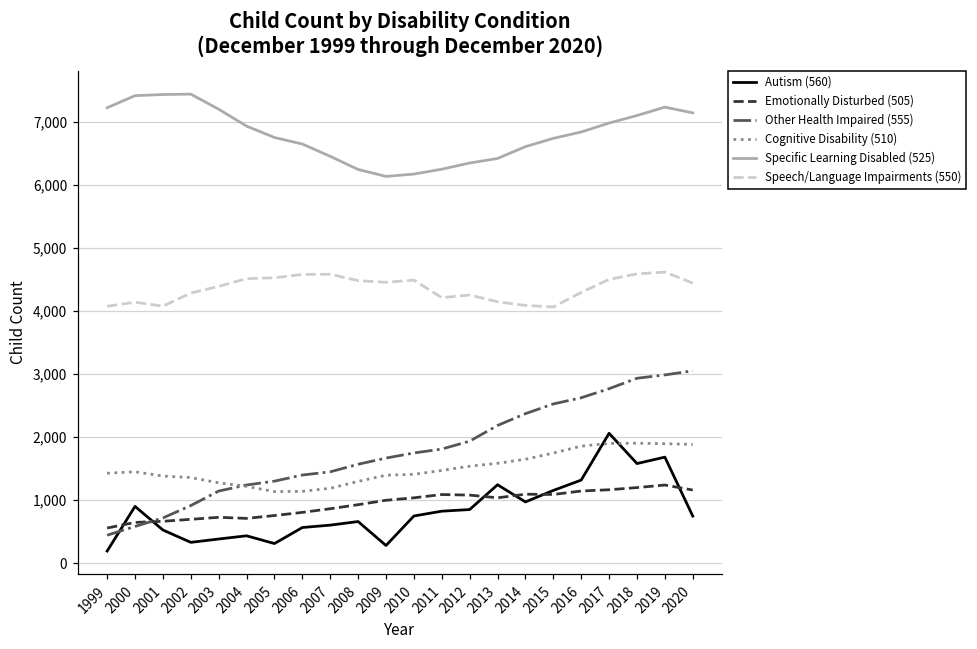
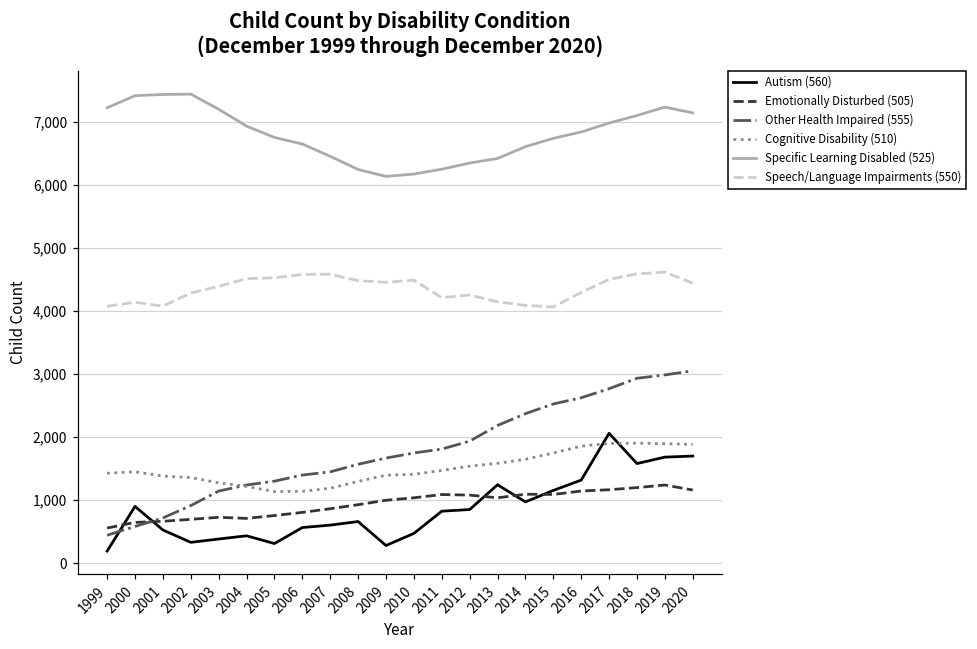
Autism (560), 2010: 700 -> 500
Autism (560), 2020: 700 -> 1,700
